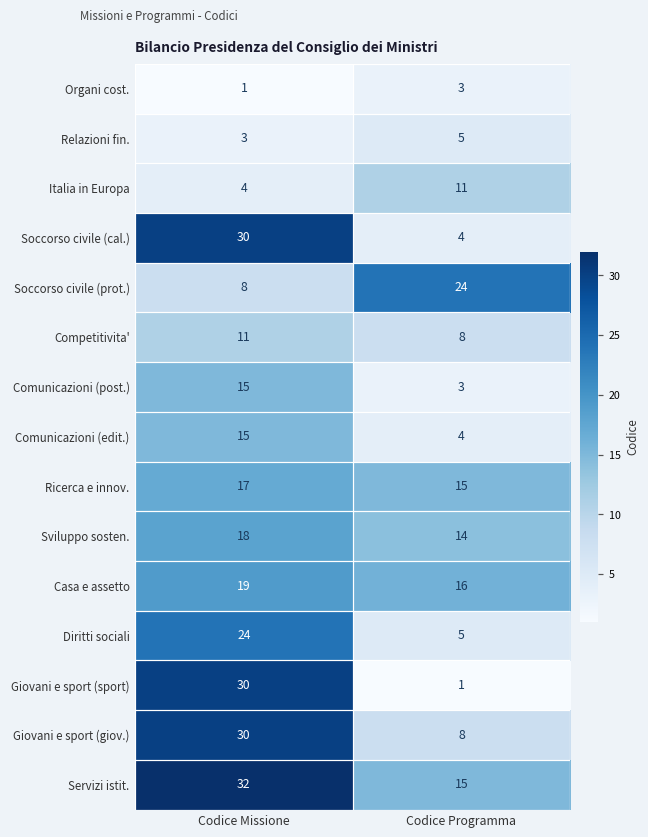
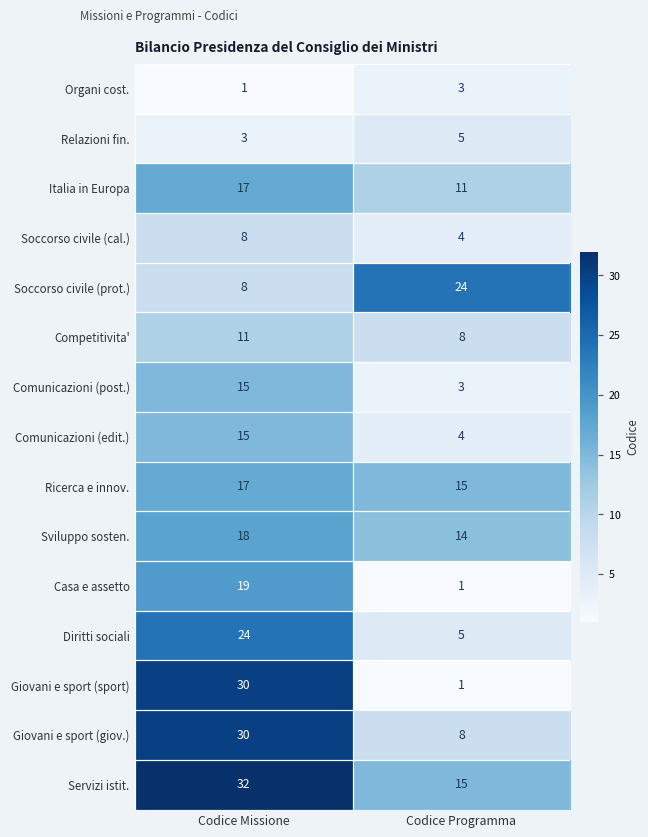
Italia in Europa, Codice Missione: 4 -> 17
Soccorso civile (cal.), Codice Missione: 30 -> 8
Casa e assetto, Codice Programma: 16 -> 1
